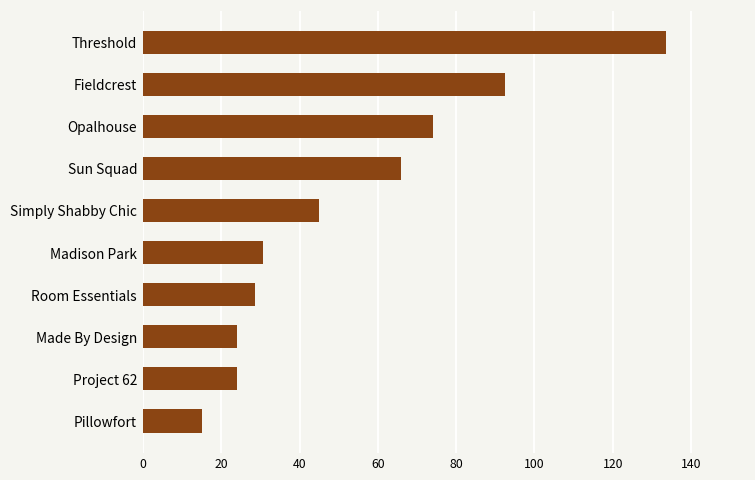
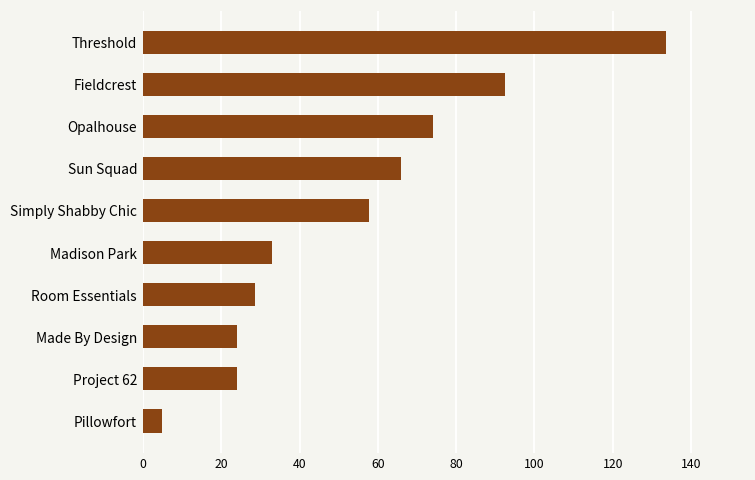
Simply Shabby Chic: 45 -> 58
Madison Park: 31 -> 33
Pillowfort: 15 -> 5
